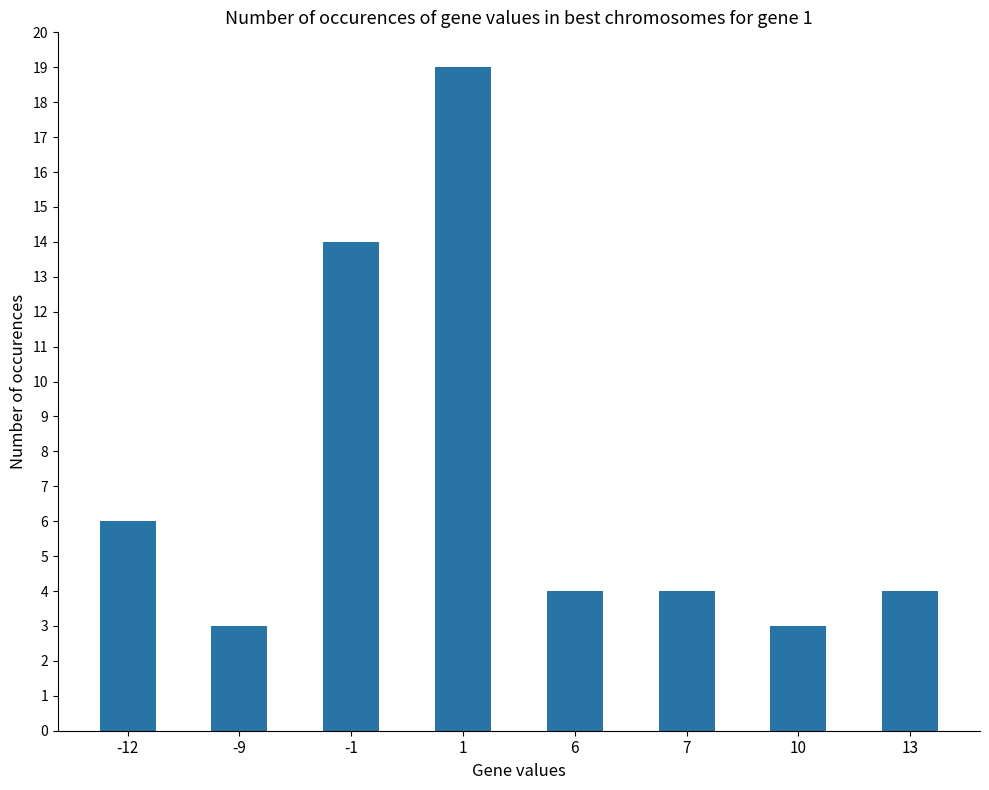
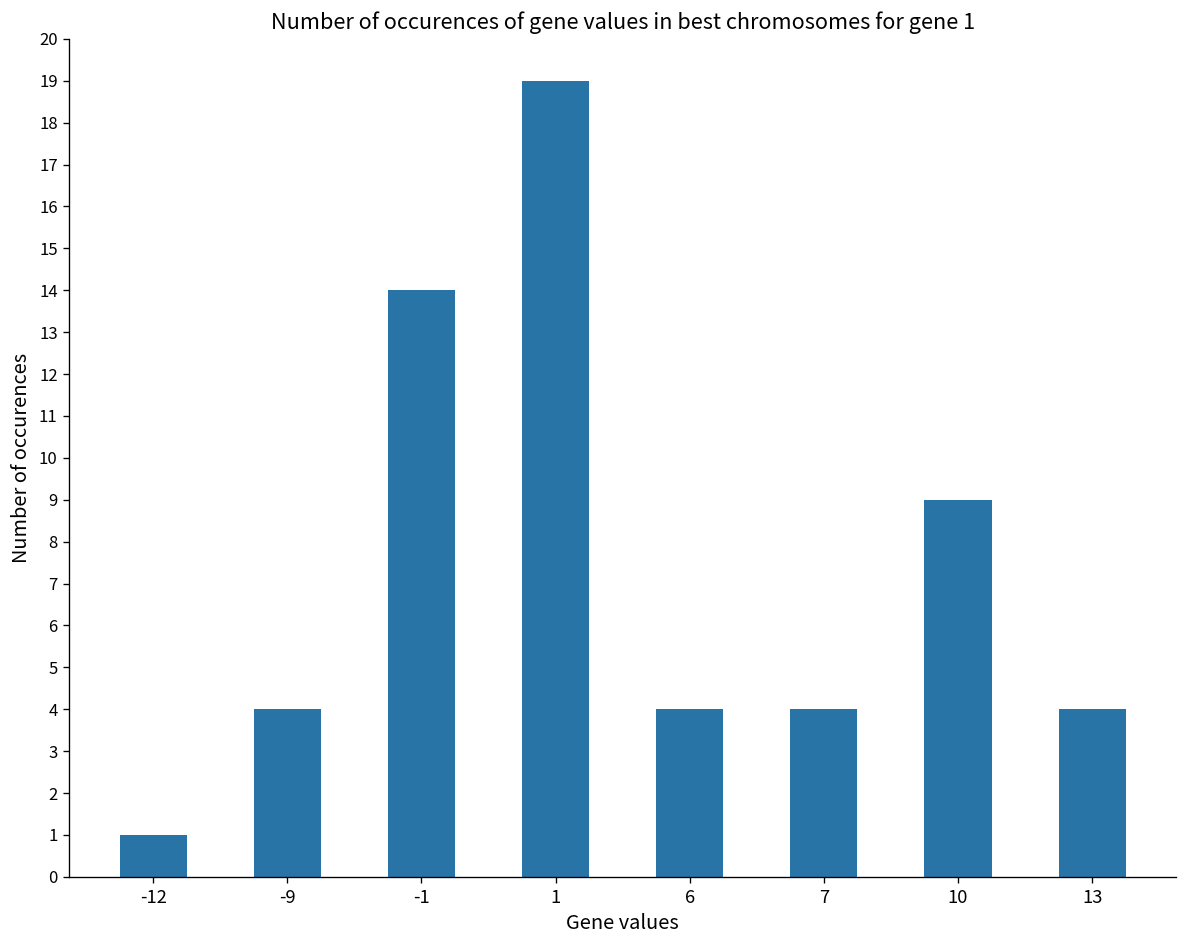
-12: 6 -> 1
-9: 3 -> 4
10: 3 -> 9
